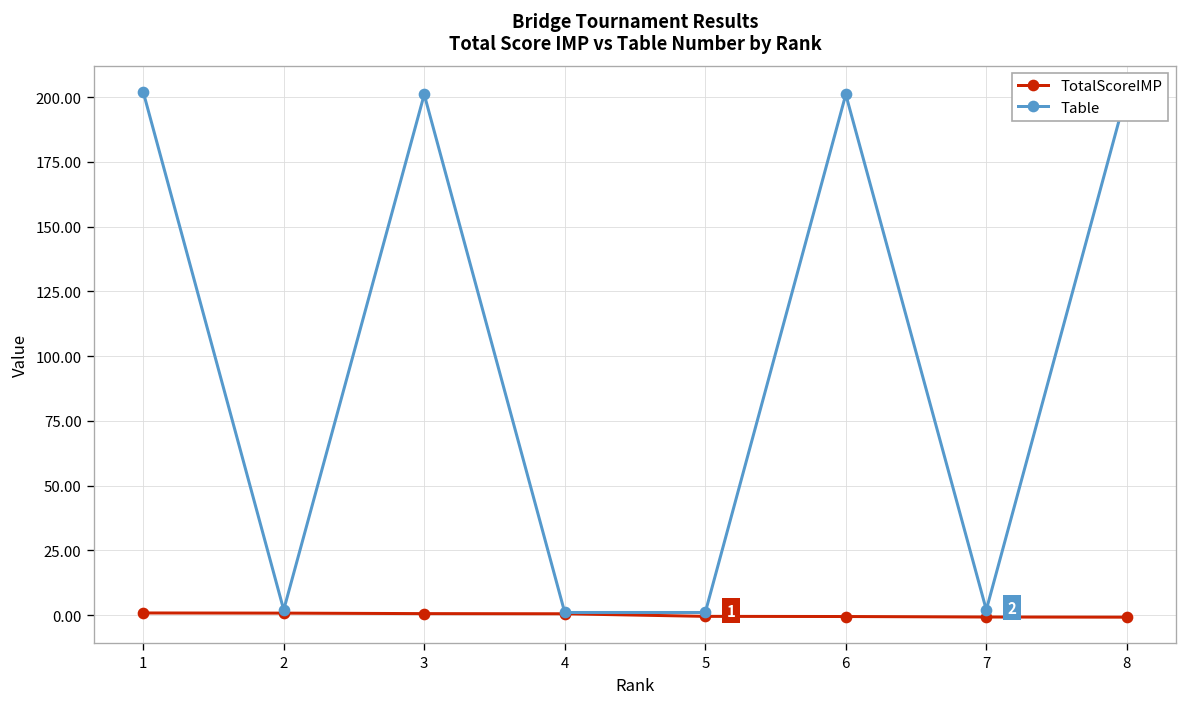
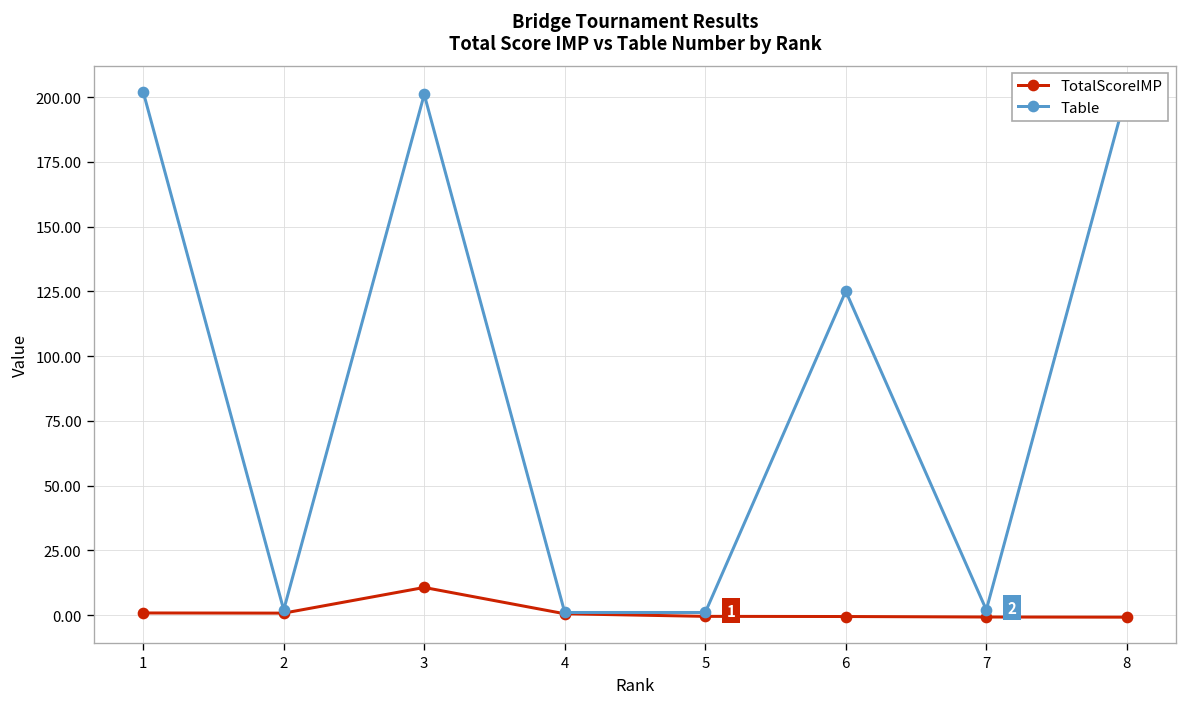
TotalScoreIMP, 3: 1 -> 11
Table, 6: 201 -> 125
